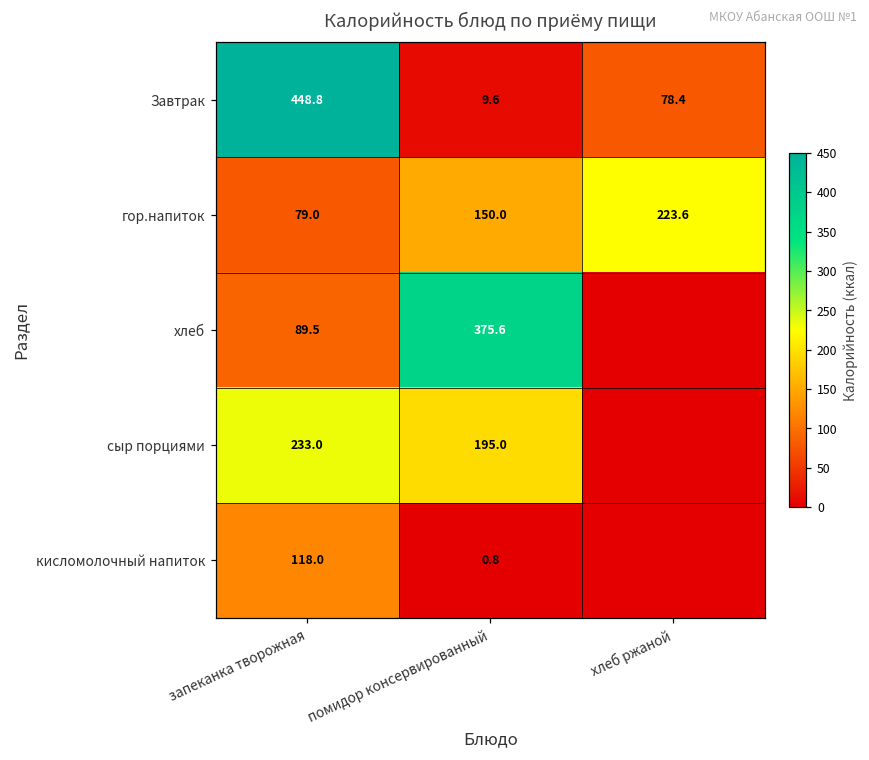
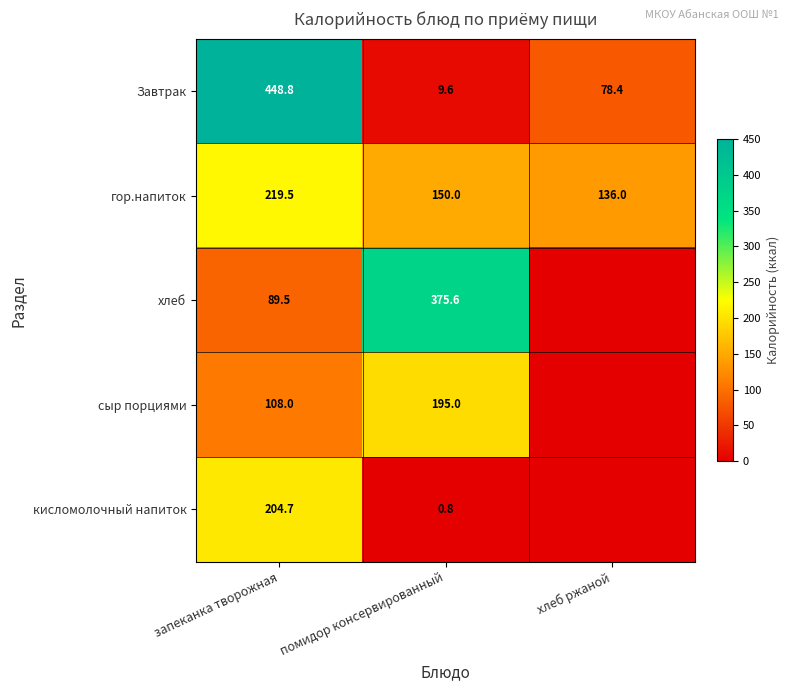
гор.напиток, запеканка творожная: 79.0 -> 219.5
гор.напиток, хлеб ржаной: 223.6 -> 136.0
сыр порциями, запеканка творожная: 233.0 -> 108.0
кисломолочный напиток, запеканка творожная: 118.0 -> 204.7
